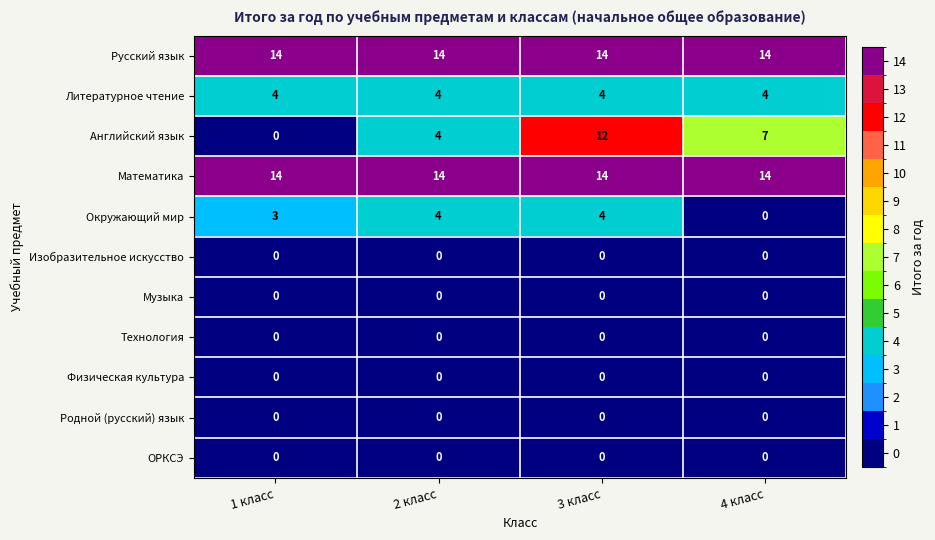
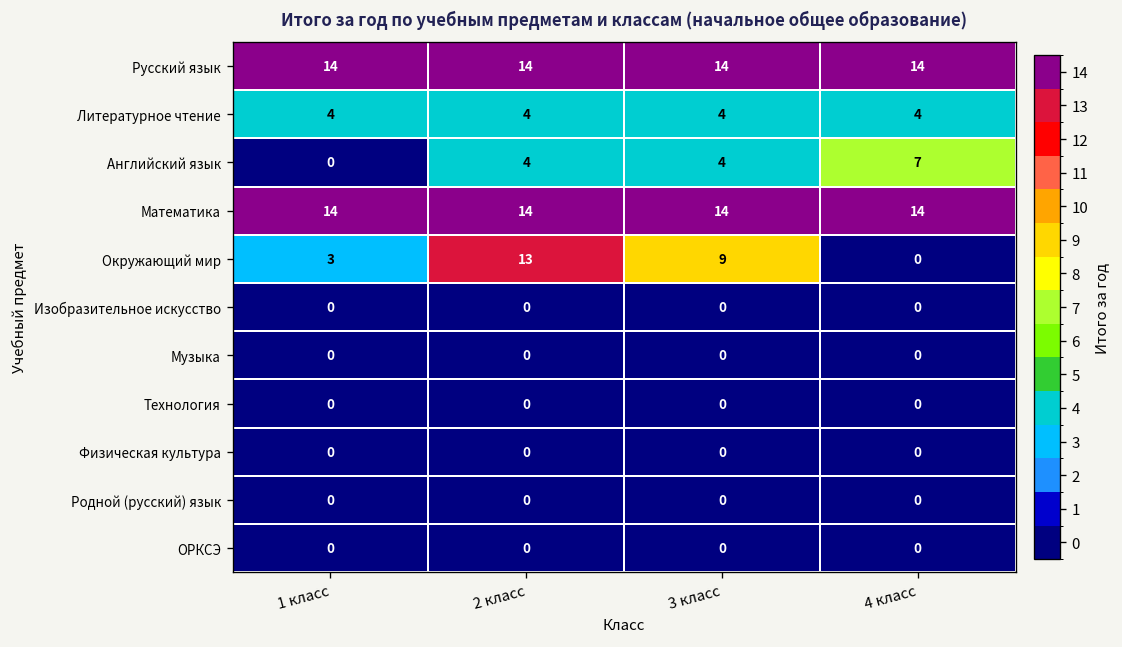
Английский язык, 3 класс: 12 -> 4
Окружающий мир, 2 класс: 4 -> 13
Окружающий мир, 3 класс: 4 -> 9
